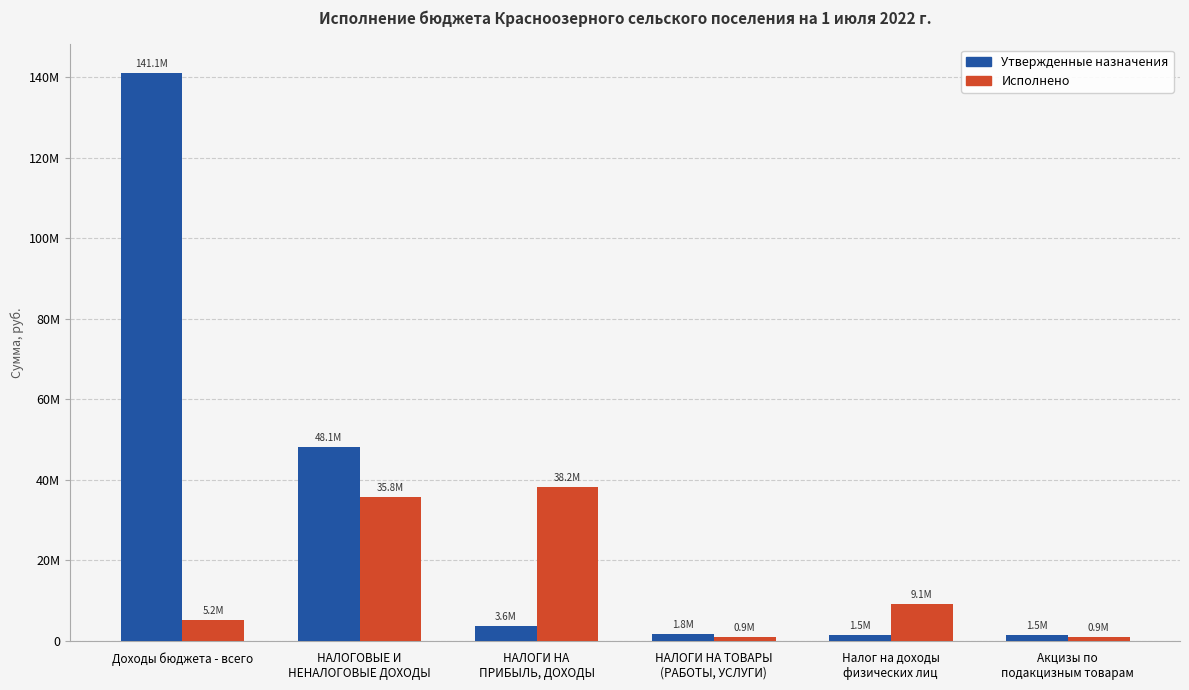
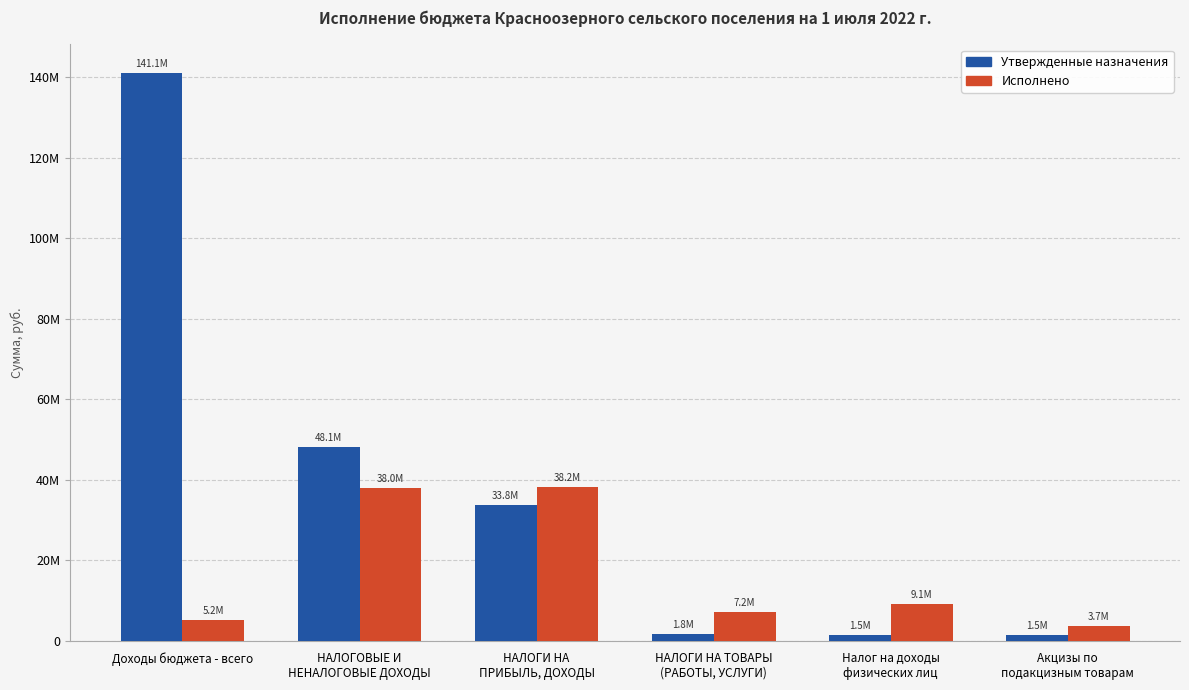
Исполнено, НАЛОГОВЫЕ И НЕНАЛОГОВЫЕ ДОХОДЫ: 35.8M -> 38.0M
Утвержденные назначения, НАЛОГИ НА ПРИБЫЛЬ, ДОХОДЫ: 3.6M -> 33.8M
Исполнено, НАЛОГИ НА ТОВАРЫ (РАБОТЫ, УСЛУГИ): 0.9M -> 7.2M
Исполнено, Акцизы по подакцизным товарам: 0.9M -> 3.7M
